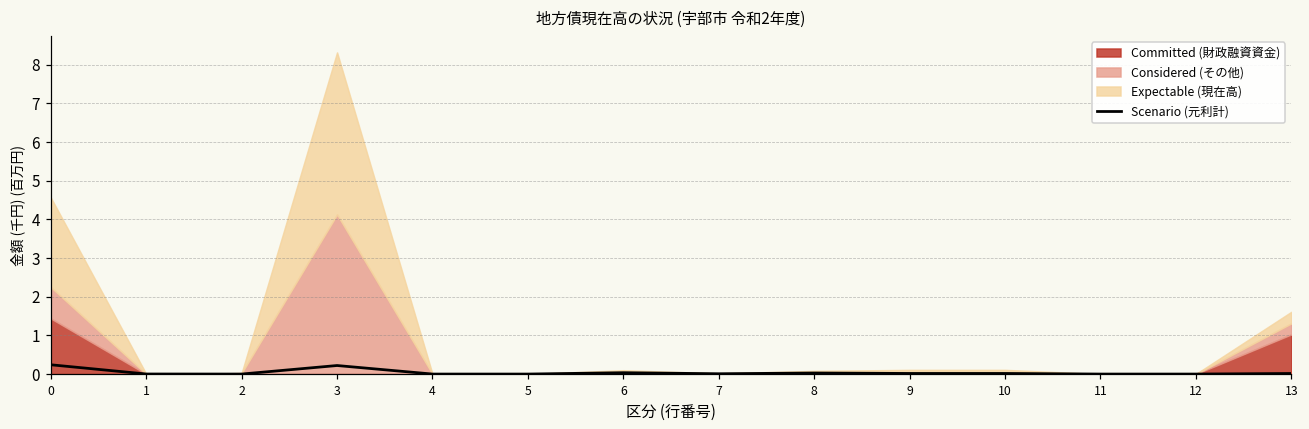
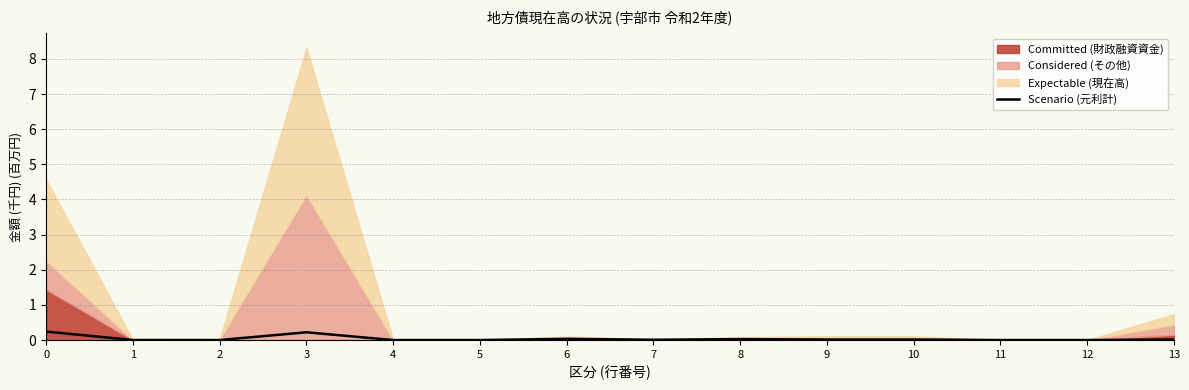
Committed (財政融資資金), 13: 1.0 -> 0.2
